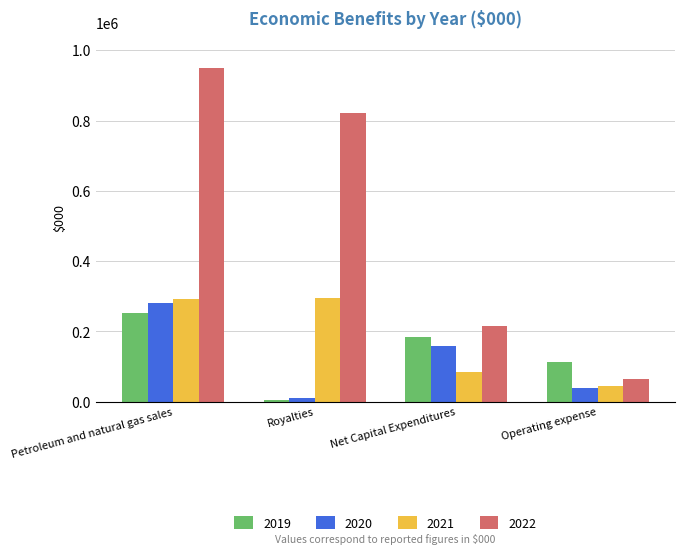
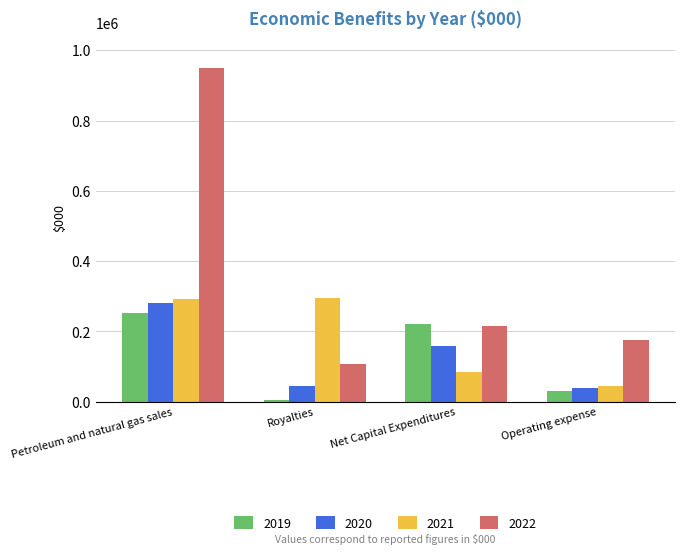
2020, Royalties: 10000 -> 40000
2022, Royalties: 820000 -> 110000
2019, Net Capital Expenditures: 180000 -> 220000
2019, Operating expense: 110000 -> 30000
2022, Operating expense: 60000 -> 180000
